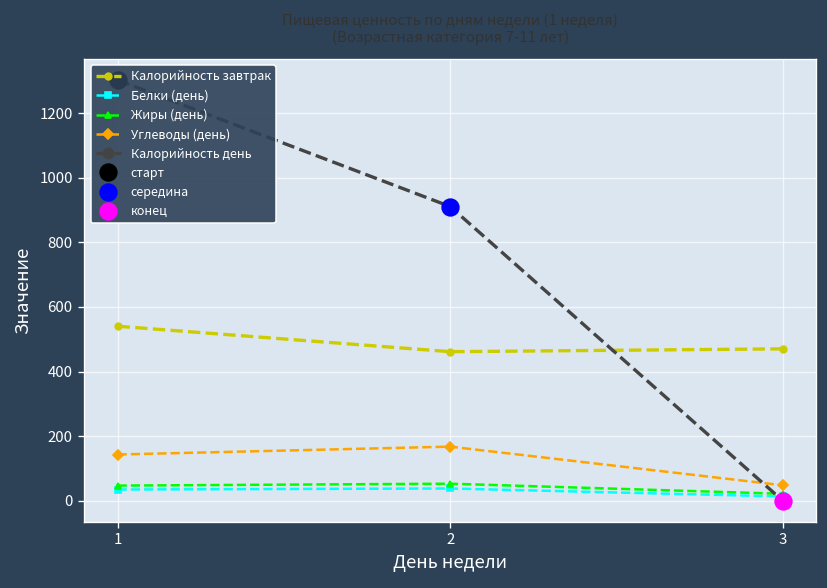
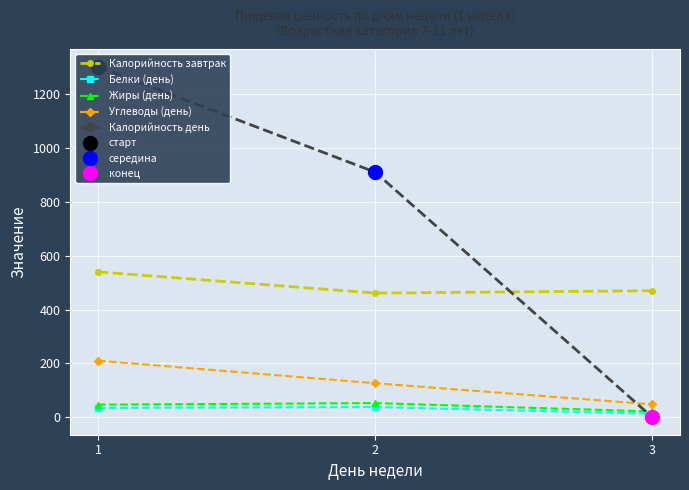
Углеводы (день), 1: 140 -> 210
Углеводы (день), 2: 170 -> 130
